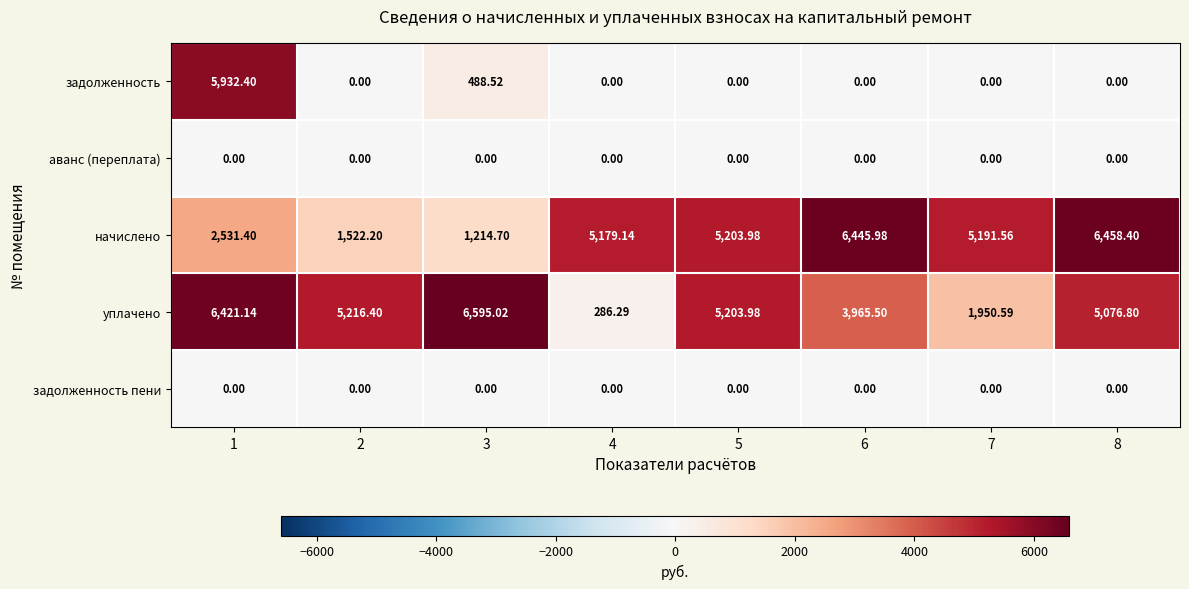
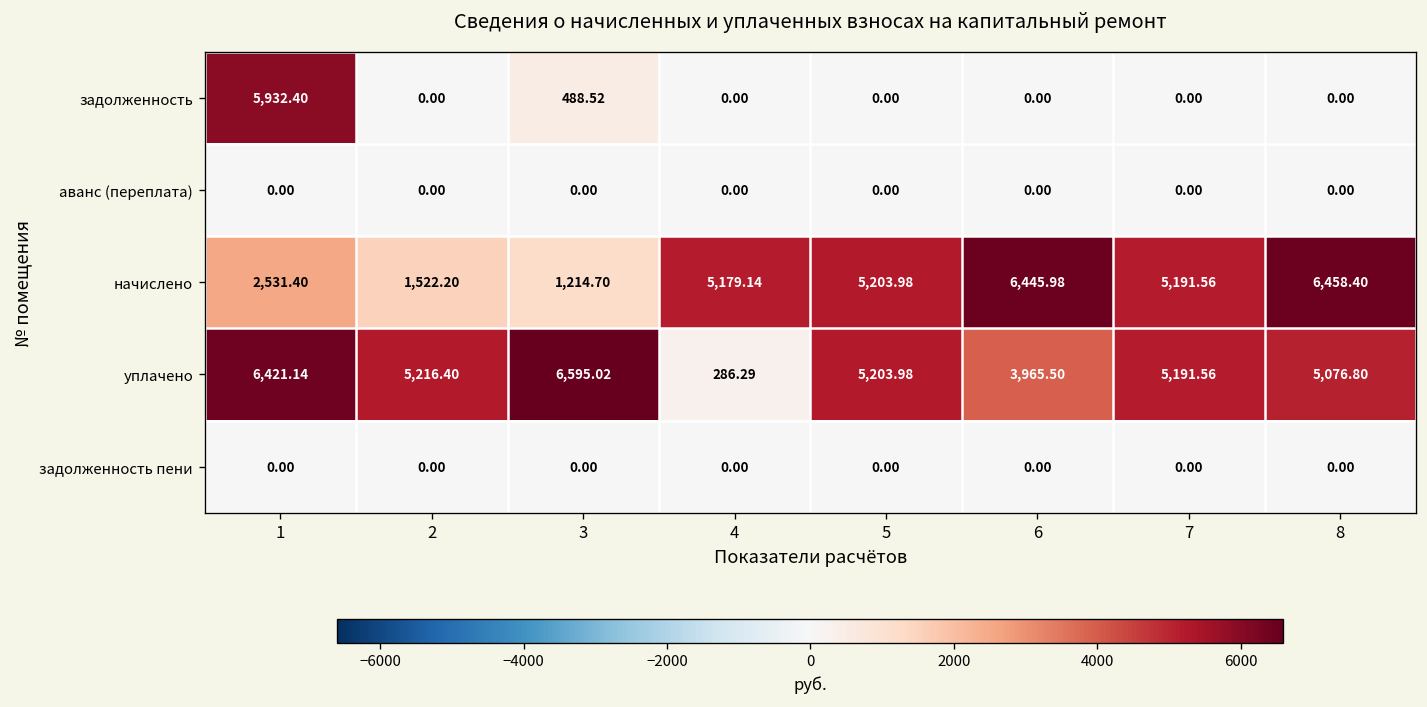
уплачено, 7: 1,950.59 -> 5,191.56
